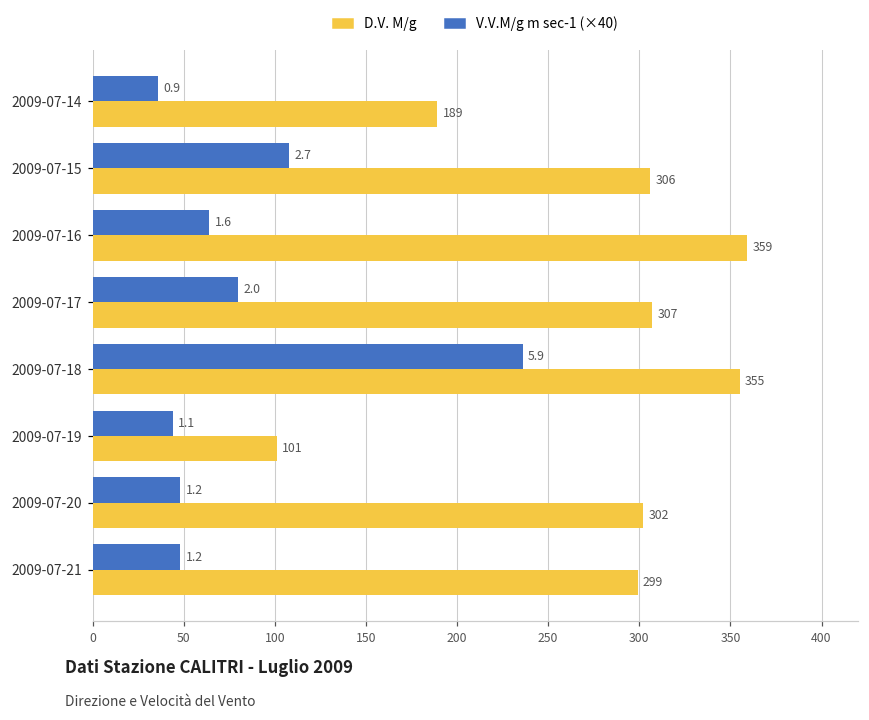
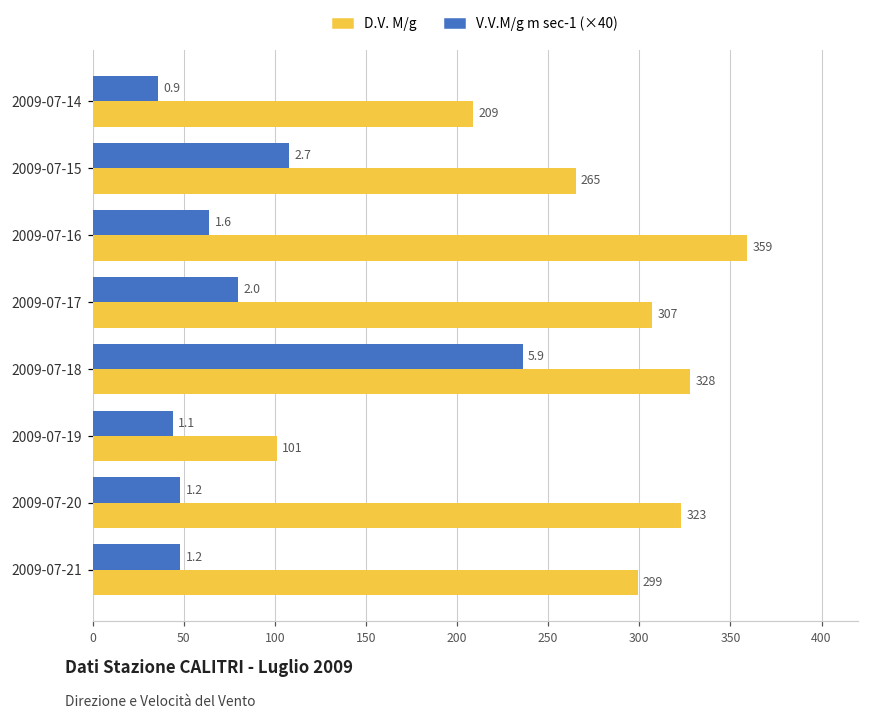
D.V. M/g, 2009-07-14: 189 -> 209
D.V. M/g, 2009-07-15: 306 -> 265
D.V. M/g, 2009-07-18: 355 -> 328
D.V. M/g, 2009-07-20: 302 -> 323
